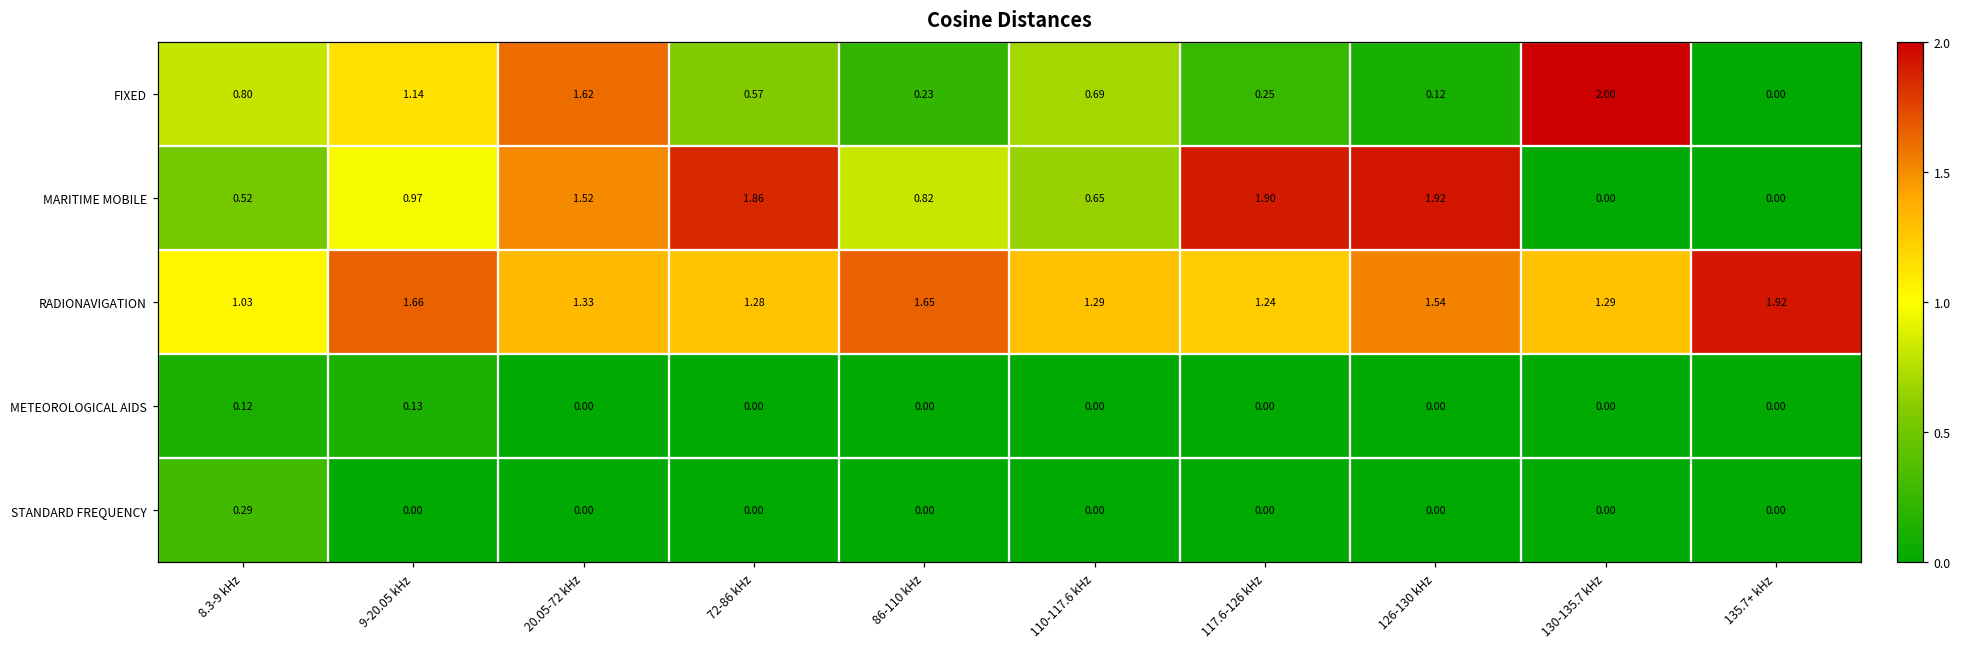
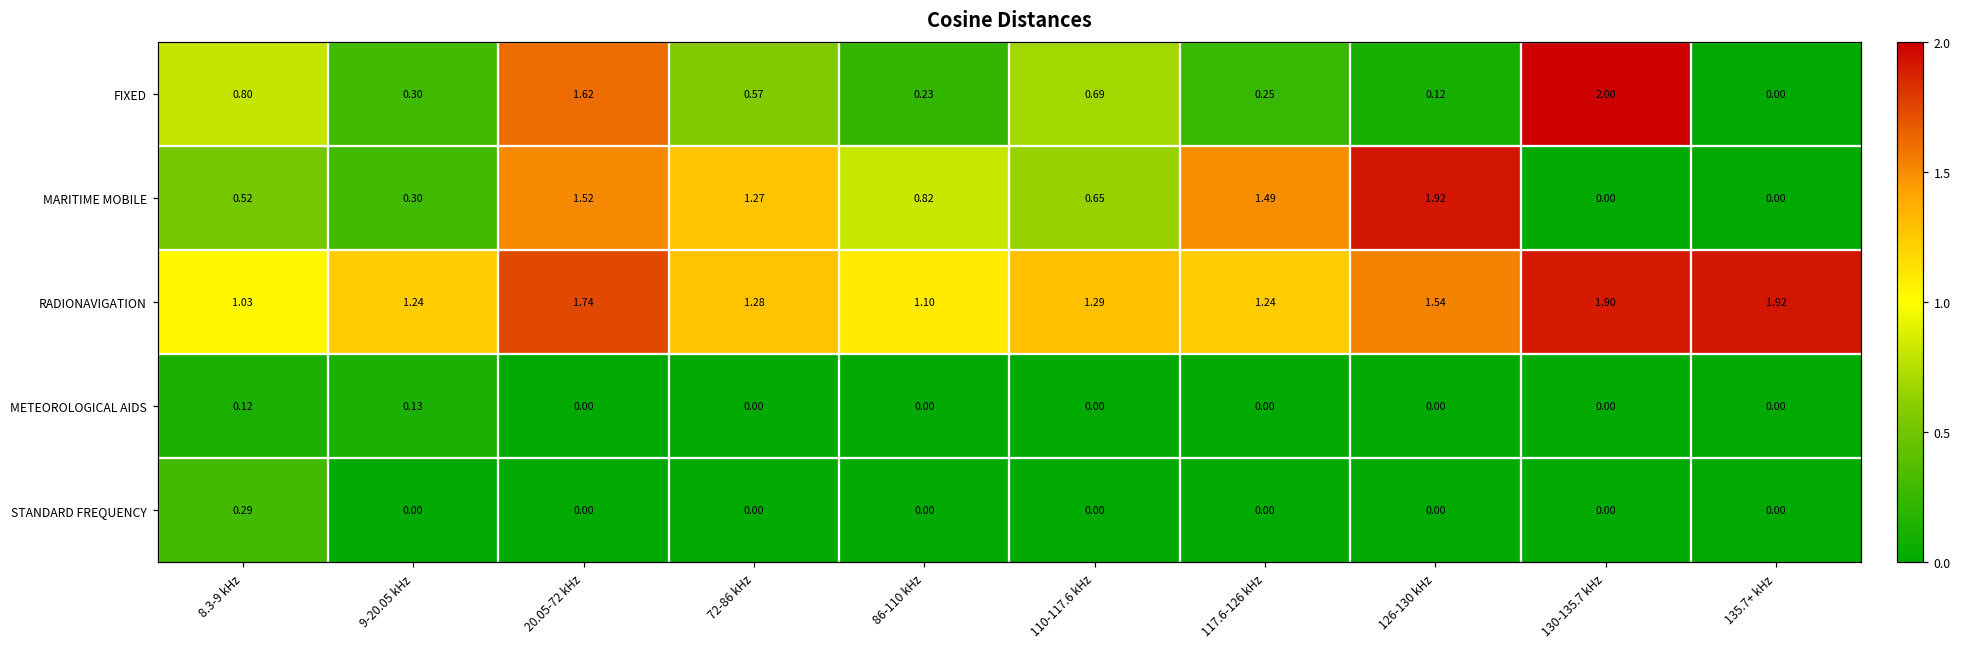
FIXED, 9-20.05 kHz: 1.14 -> 0.30
MARITIME MOBILE, 9-20.05 kHz: 0.97 -> 0.30
MARITIME MOBILE, 72-86 kHz: 1.86 -> 1.27
MARITIME MOBILE, 117.6-126 kHz: 1.90 -> 1.49
RADIONAVIGATION, 9-20.05 kHz: 1.66 -> 1.24
RADIONAVIGATION, 20.05-72 kHz: 1.33 -> 1.74
RADIONAVIGATION, 86-110 kHz: 1.65 -> 1.10
RADIONAVIGATION, 130-135.7 kHz: 1.29 -> 1.90
